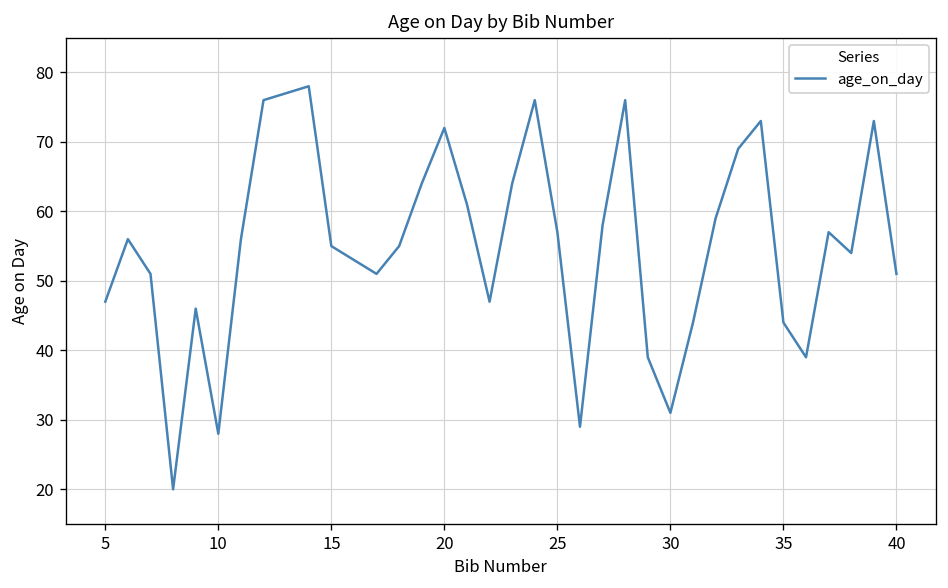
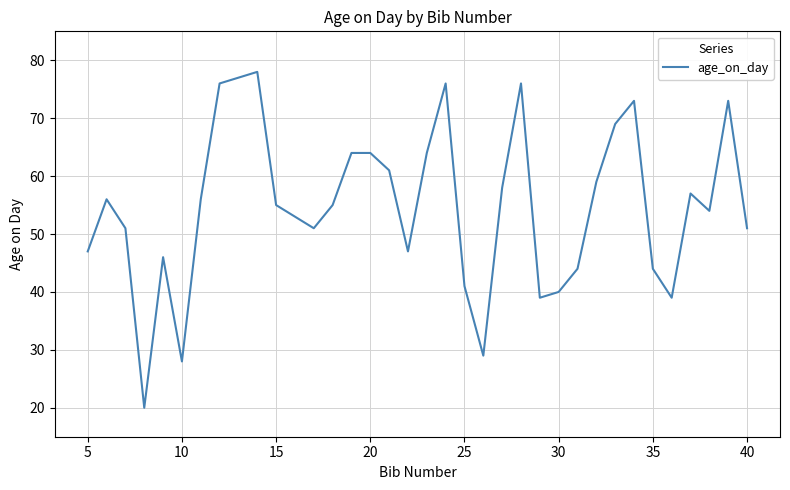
20: 72 -> 64
25: 57 -> 41
30: 31 -> 40
